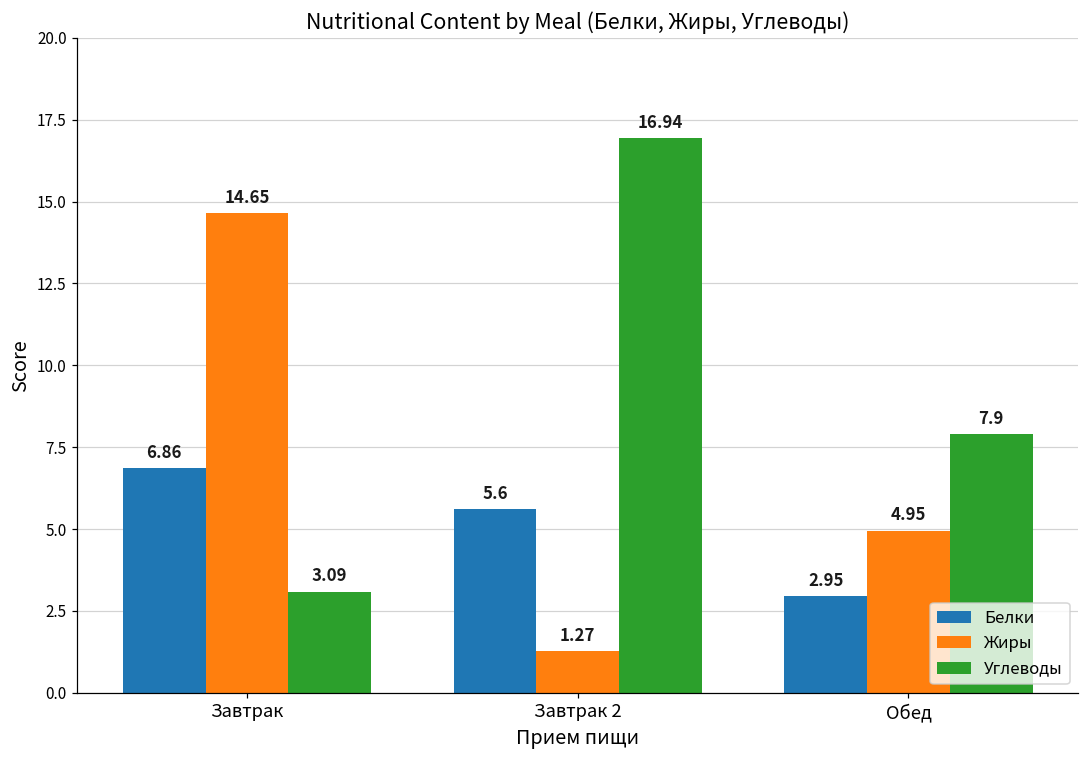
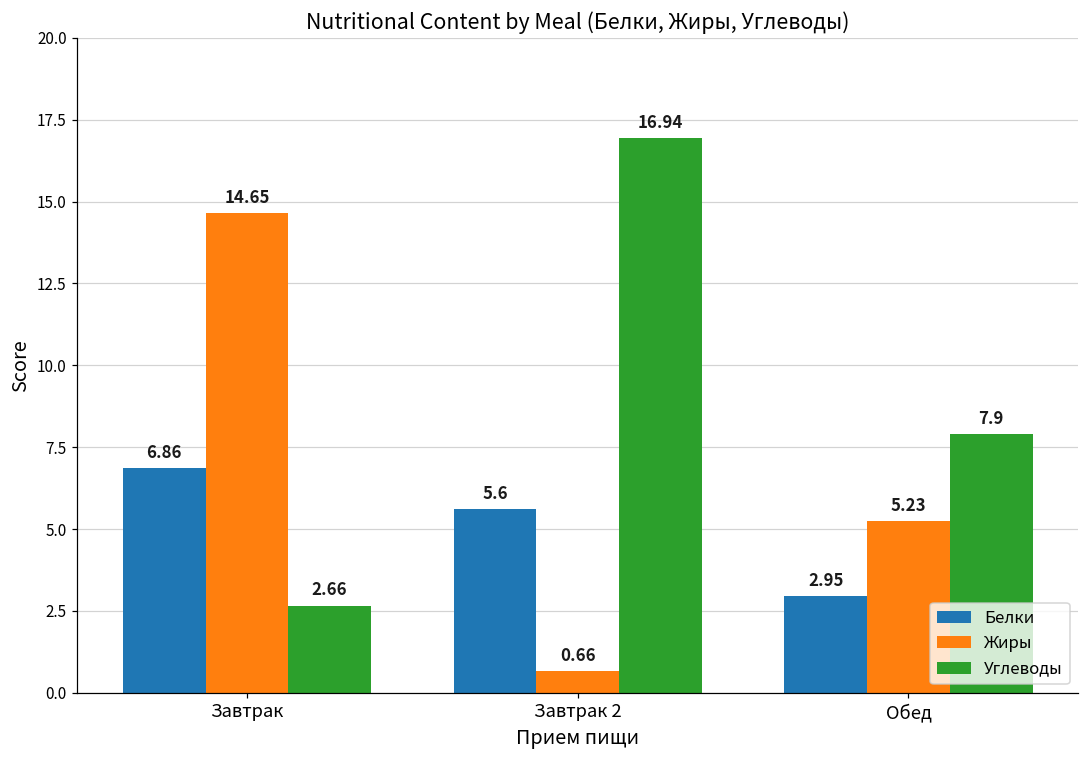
Углеводы, Завтрак: 3.09 -> 2.66
Жиры, Завтрак 2: 1.27 -> 0.66
Жиры, Обед: 4.95 -> 5.23
